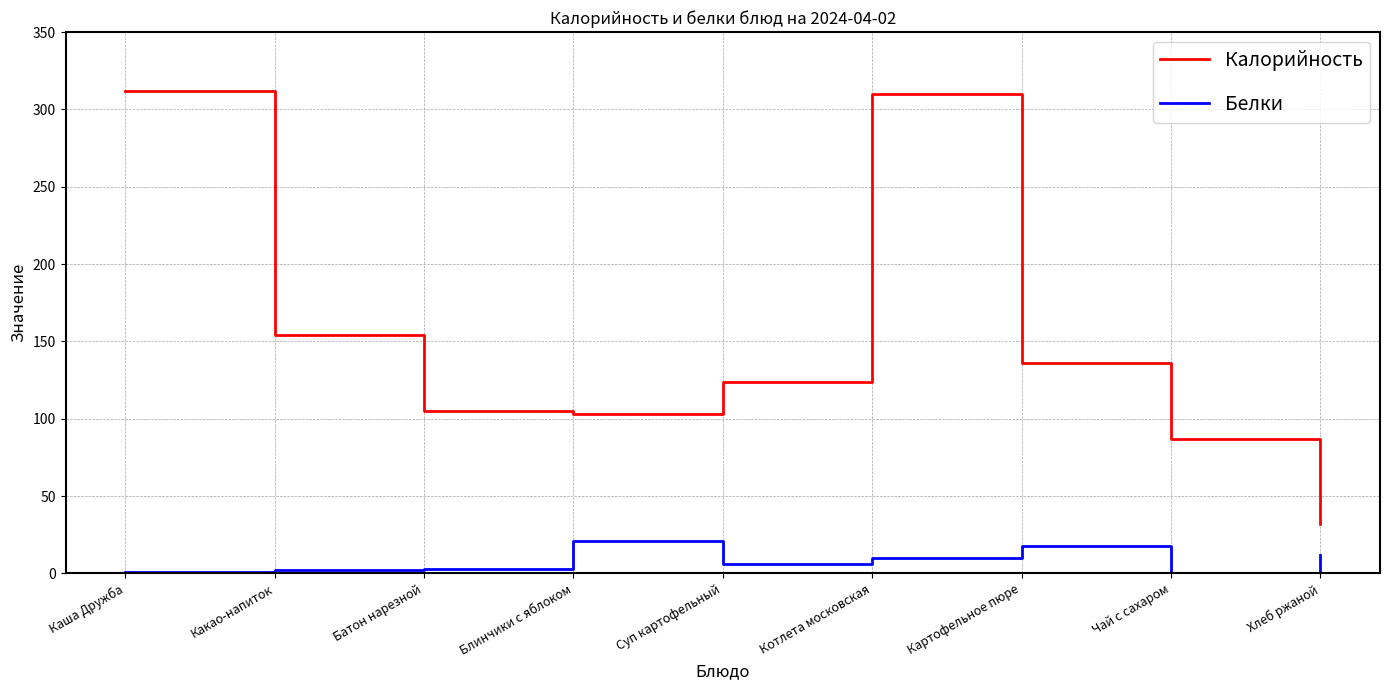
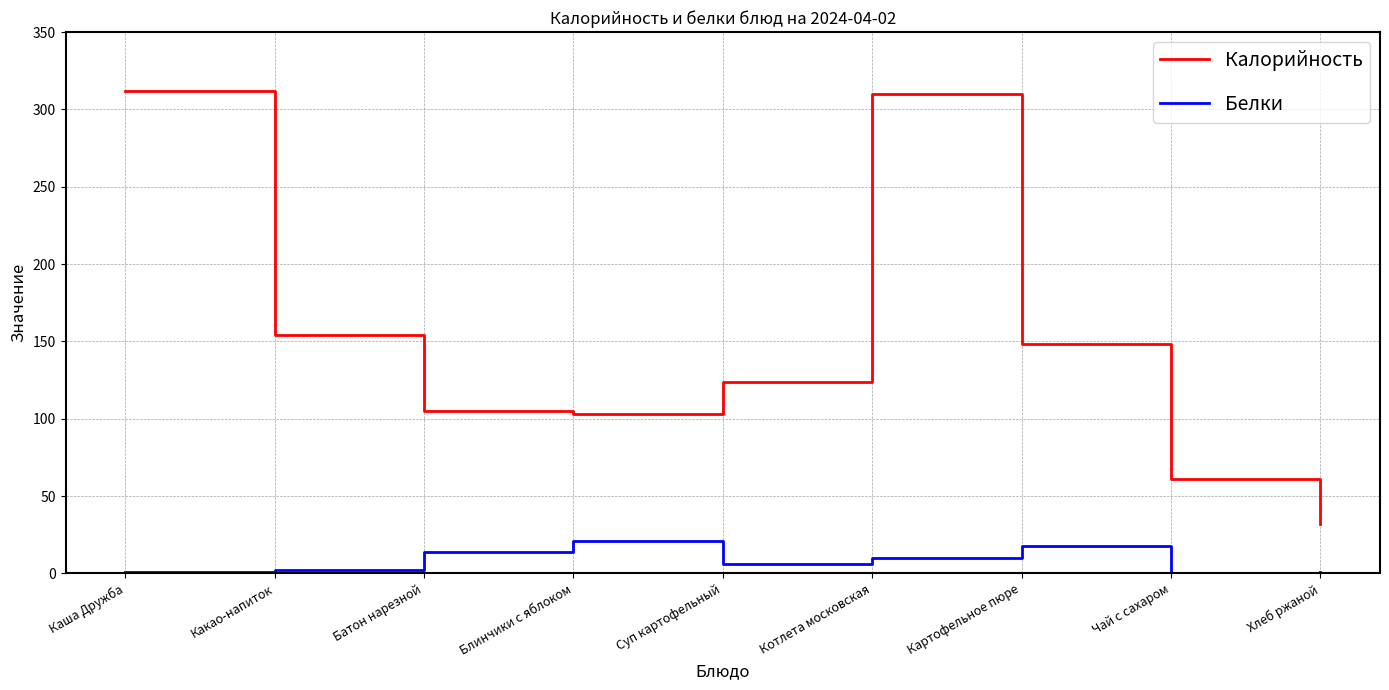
Белки, Батон нарезной: 3 -> 14
Калорийность, Картофельное пюре: 136 -> 148
Калорийность, Чай с сахаром: 87 -> 61
Белки, Хлеб ржаной: 12 -> 1
